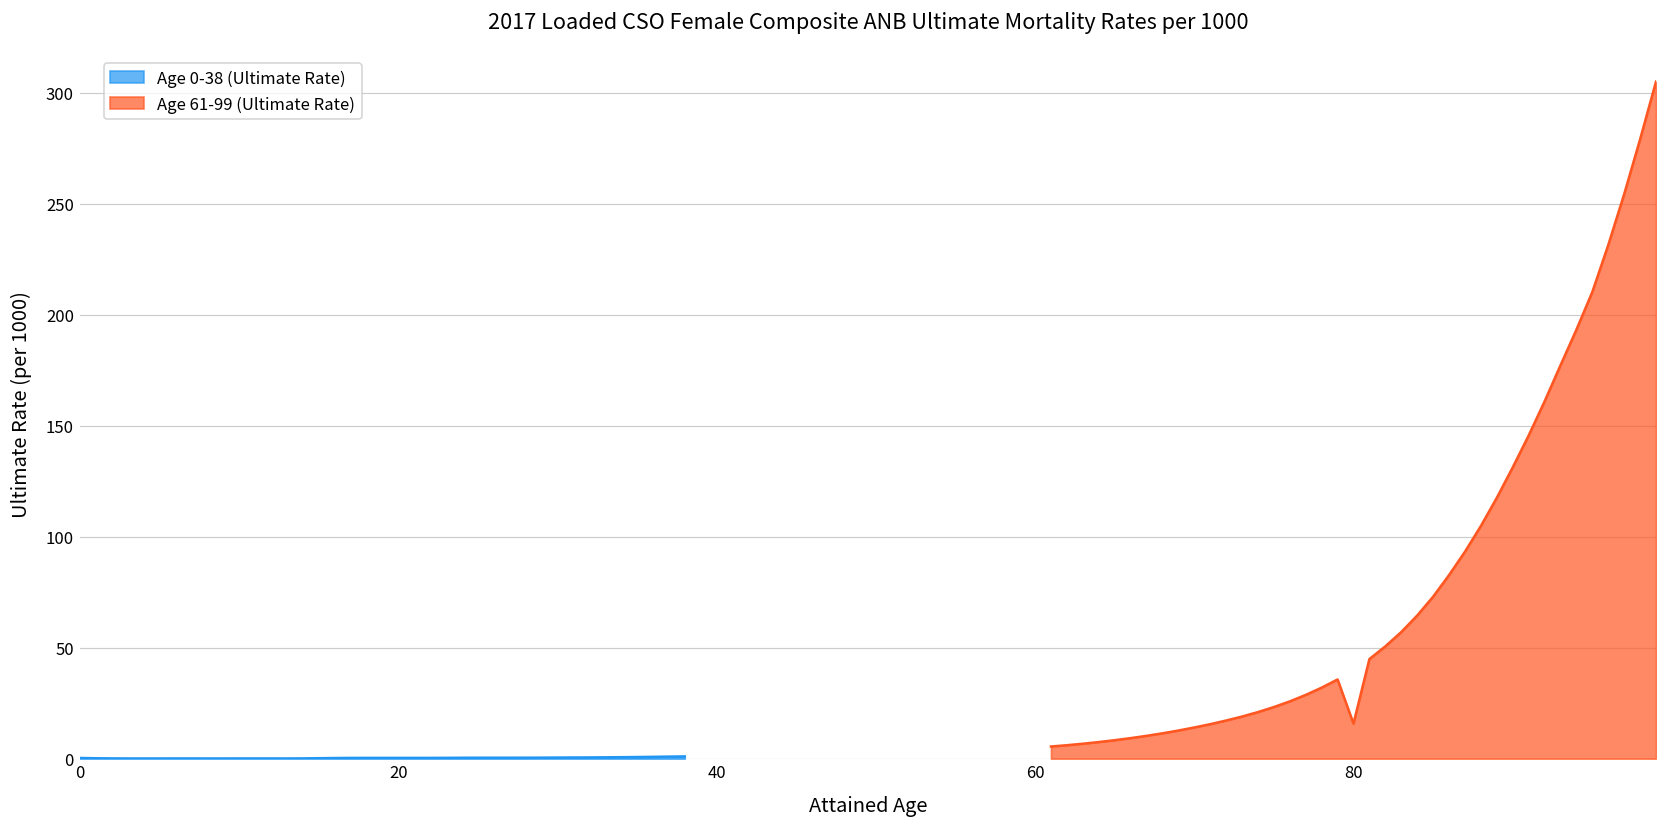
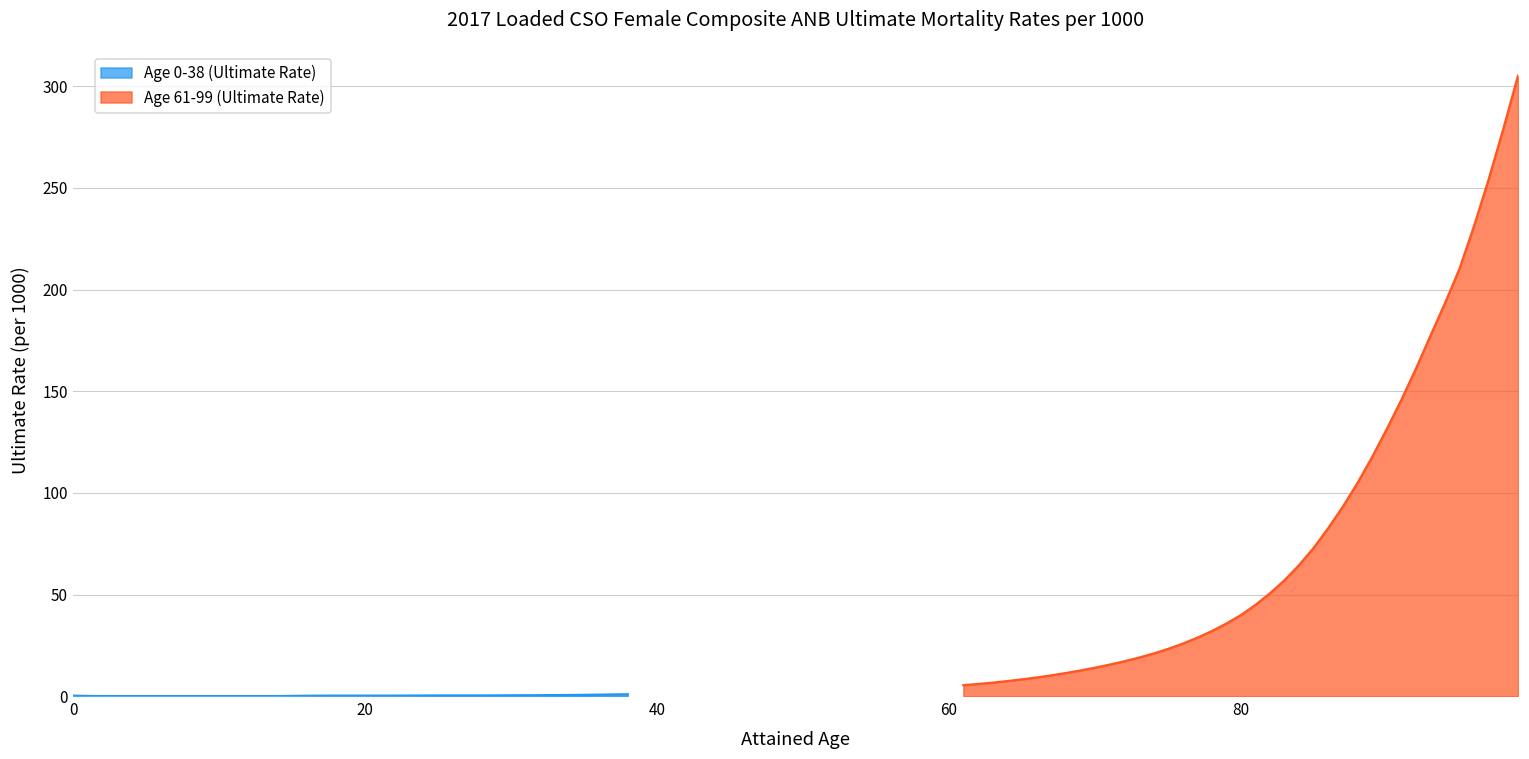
Age 61-99 (Ultimate Rate), 80: 16 -> 40
